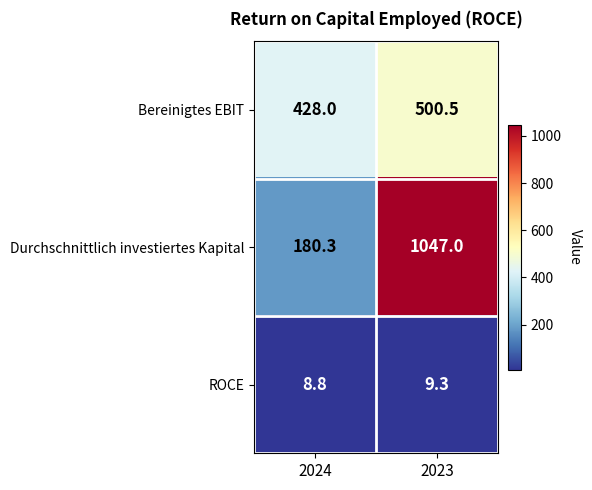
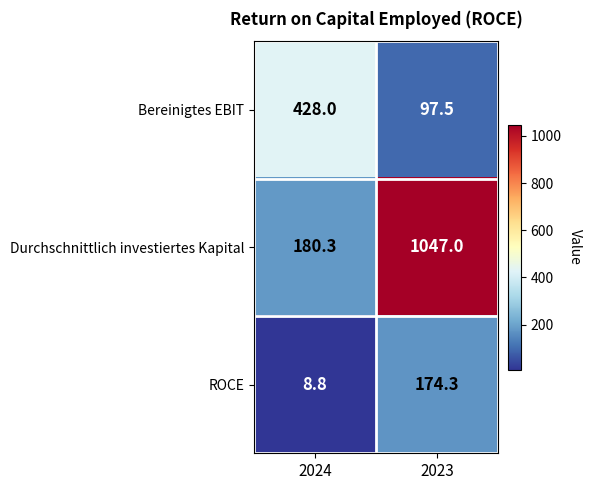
Bereinigtes EBIT, 2023: 500.5 -> 97.5
ROCE, 2023: 9.3 -> 174.3
